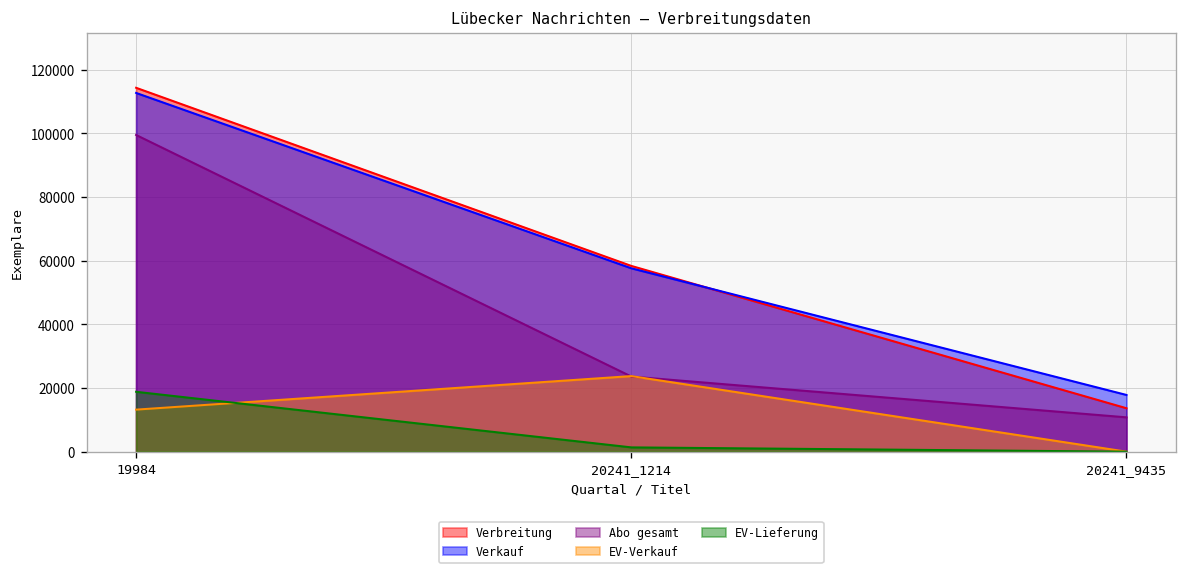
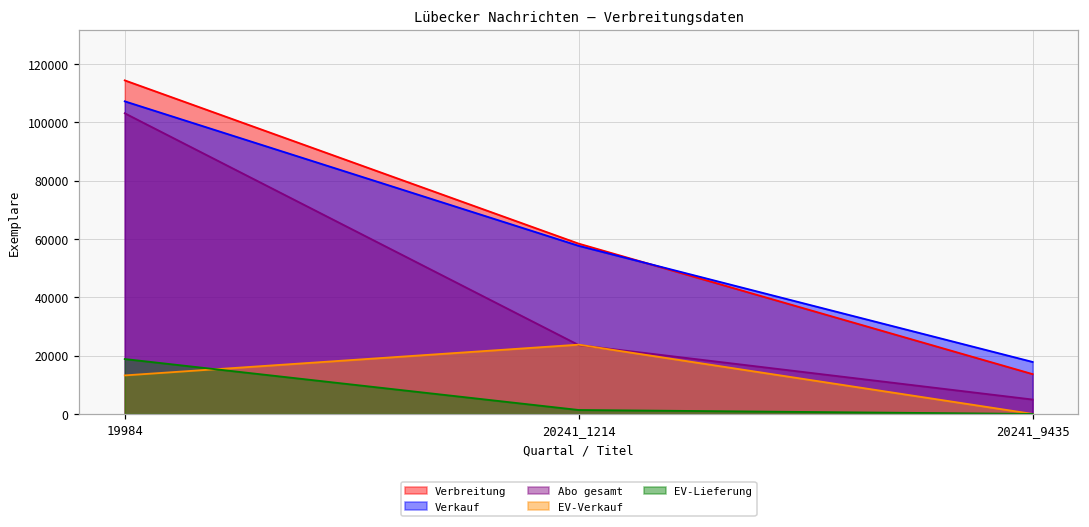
Verkauf, 19984: 113000 -> 107000
Abo gesamt, 19984: 100000 -> 103000
Abo gesamt, 20241_9435: 11000 -> 5000
